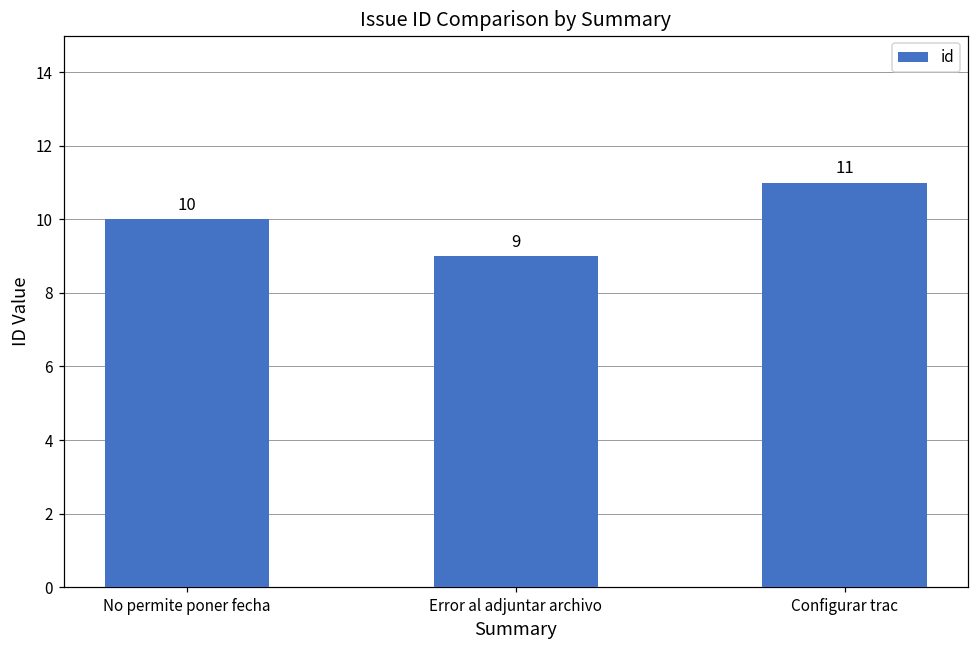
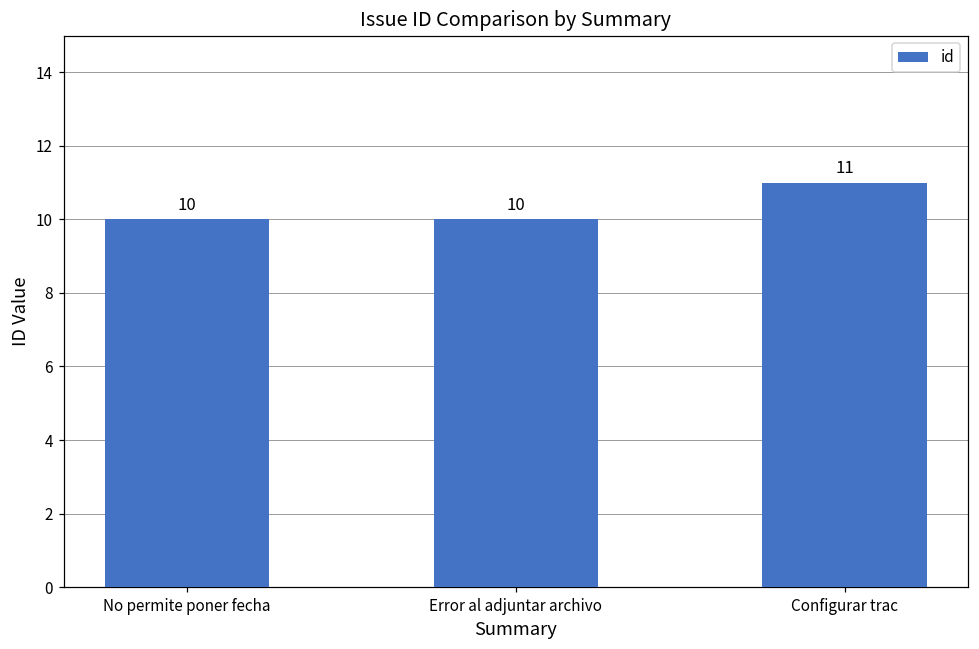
Error al adjuntar archivo: 9 -> 10
